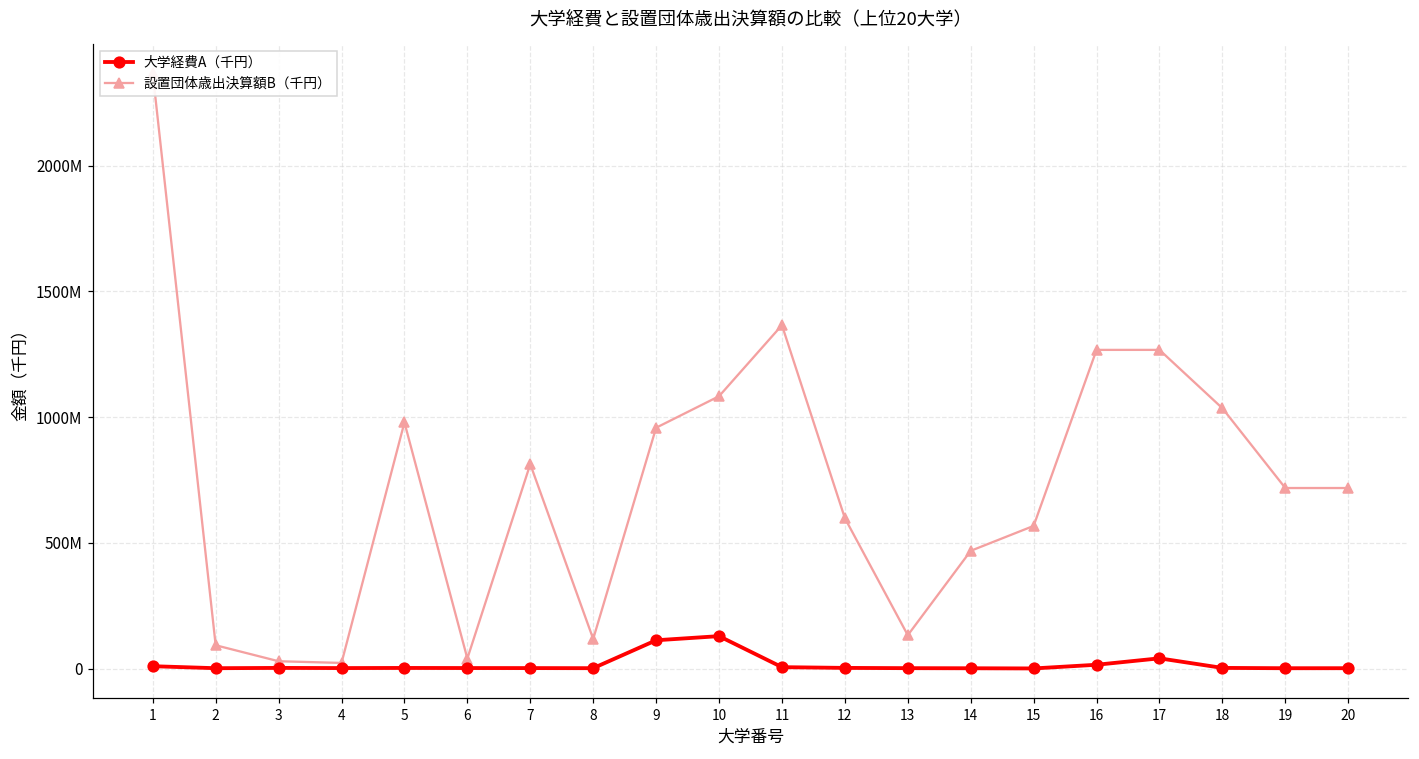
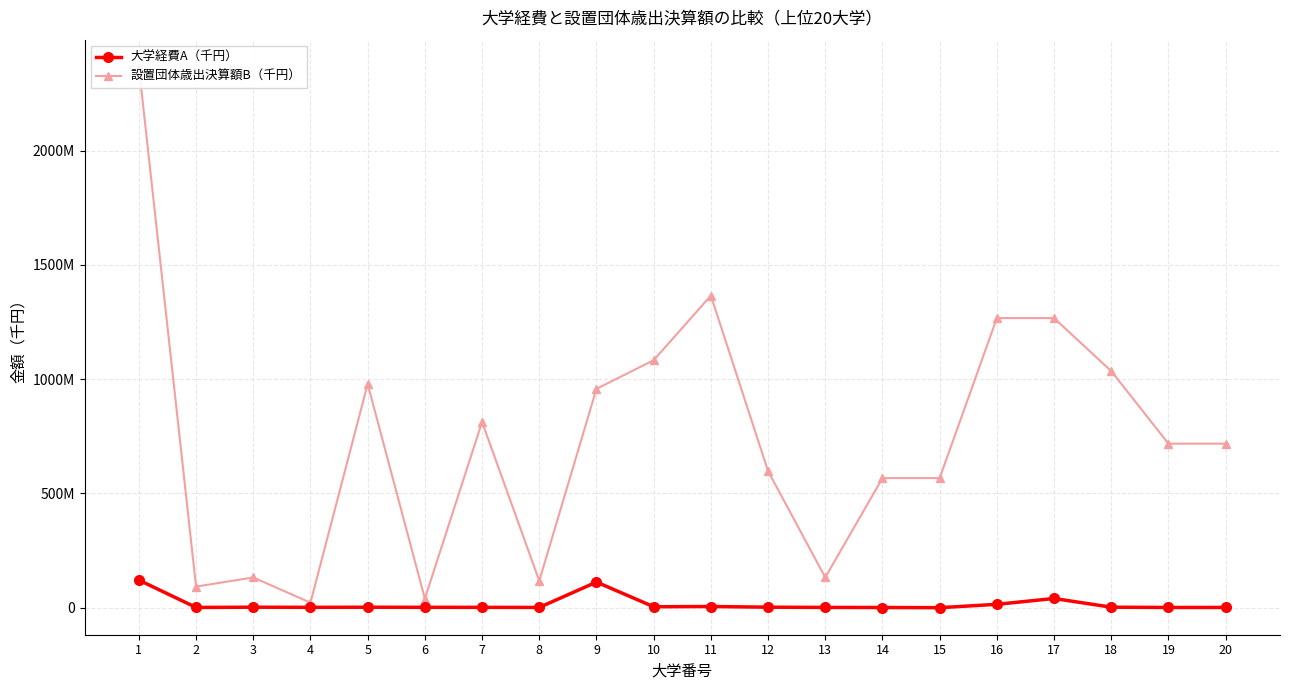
大学経費A（千円）, 1: 10000000 -> 120000000
設置団体歳出決算額B（千円）, 3: 30000000 -> 130000000
大学経費A（千円）, 10: 130000000 -> 0
設置団体歳出決算額B（千円）, 14: 470000000 -> 570000000
